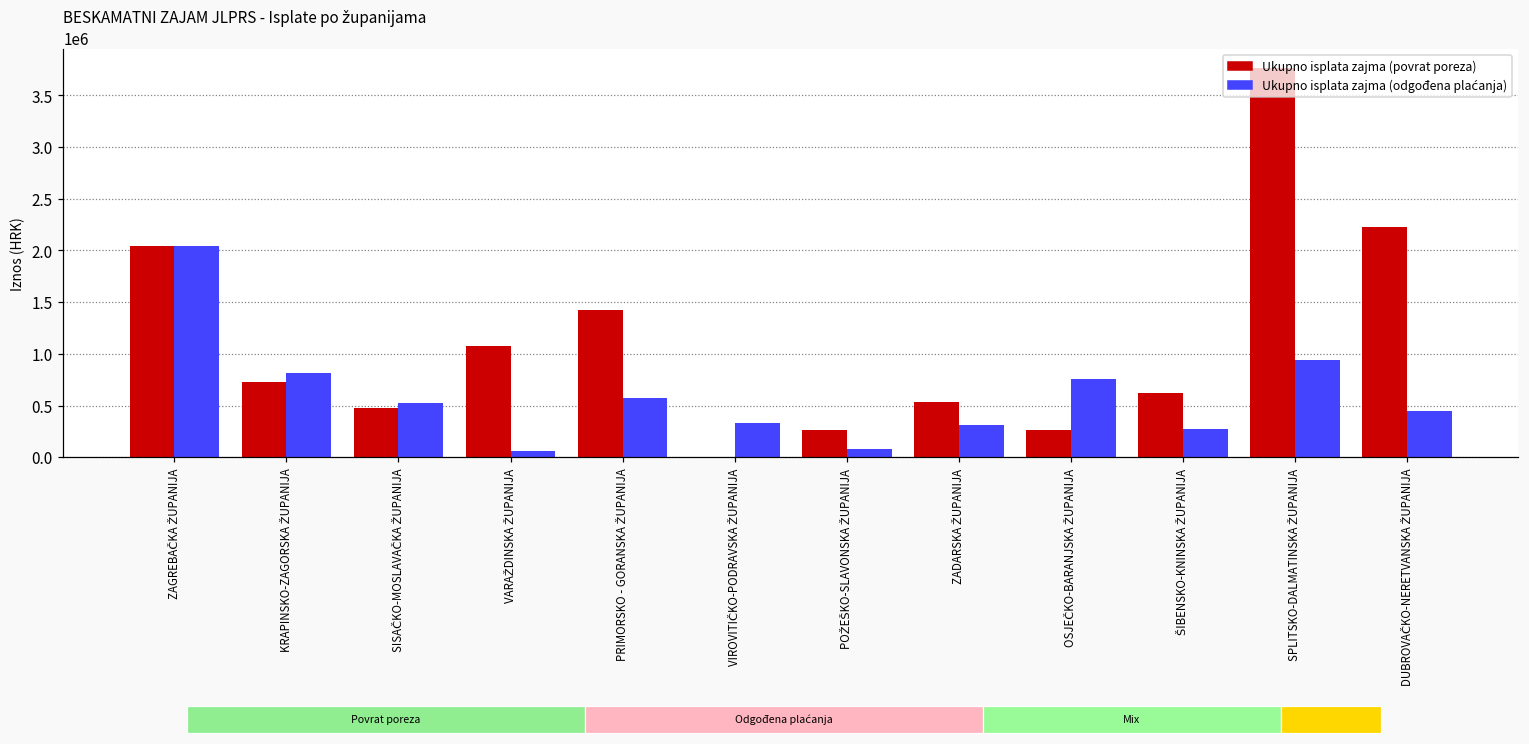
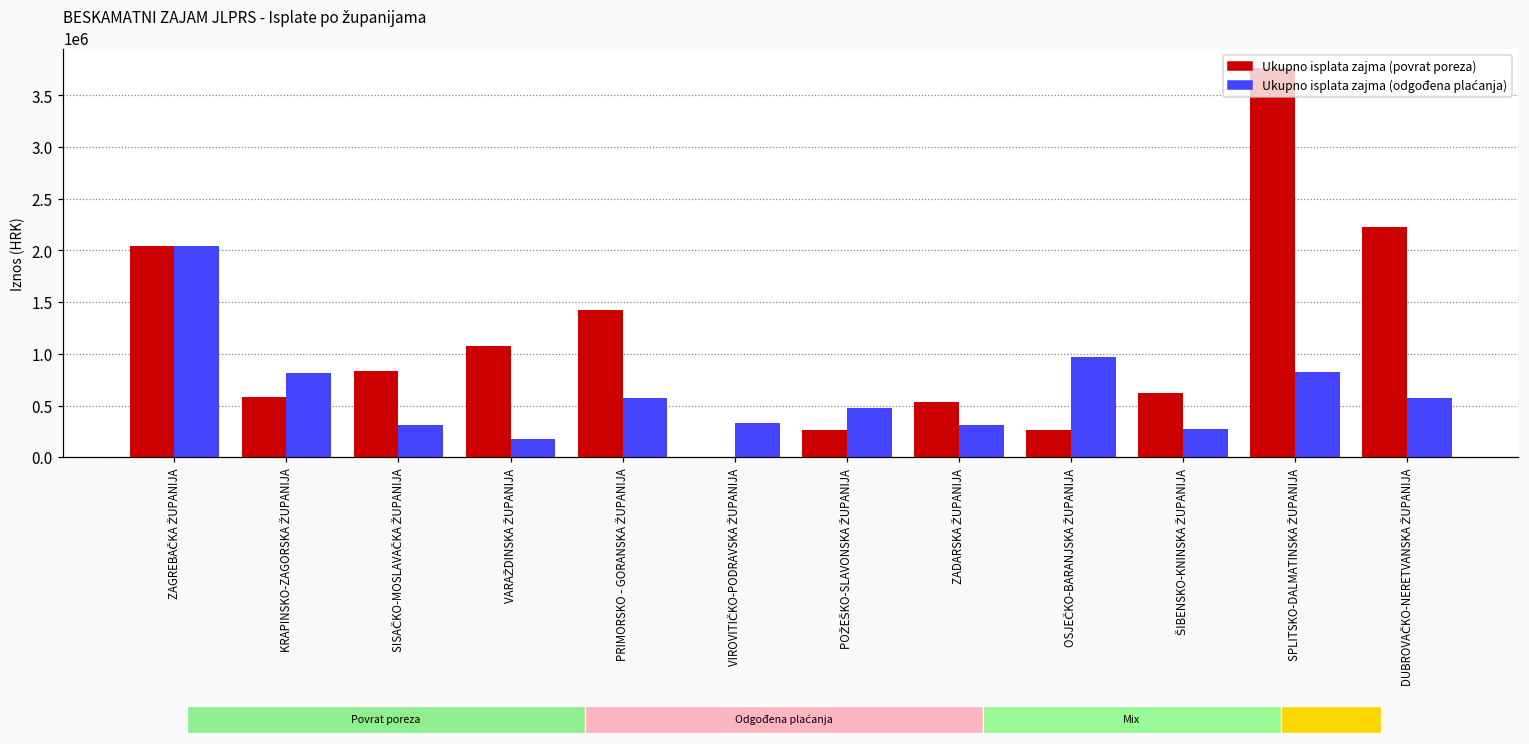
Ukupno isplata zajma (povrat poreza), KRAPINSKO-ZAGORSKA ŽUPANIJA: 700000 -> 600000
Ukupno isplata zajma (povrat poreza), SISAČKO-MOSLAVAČKA ŽUPANIJA: 500000 -> 800000
Ukupno isplata zajma (odgođena plaćanja), SISAČKO-MOSLAVAČKA ŽUPANIJA: 500000 -> 300000
Ukupno isplata zajma (odgođena plaćanja), VARAŽDINSKA ŽUPANIJA: 100000 -> 200000
Ukupno isplata zajma (odgođena plaćanja), POŽEŠKO-SLAVONSKA ŽUPANIJA: 100000 -> 500000
Ukupno isplata zajma (odgođena plaćanja), OSJEČKO-BARANJSKA ŽUPANIJA: 800000 -> 1000000
Ukupno isplata zajma (odgođena plaćanja), SPLITSKO-DALMATINSKA ŽUPANIJA: 900000 -> 800000
Ukupno isplata zajma (odgođena plaćanja), DUBROVAČKO-NERETVANSKA ŽUPANIJA: 400000 -> 600000
